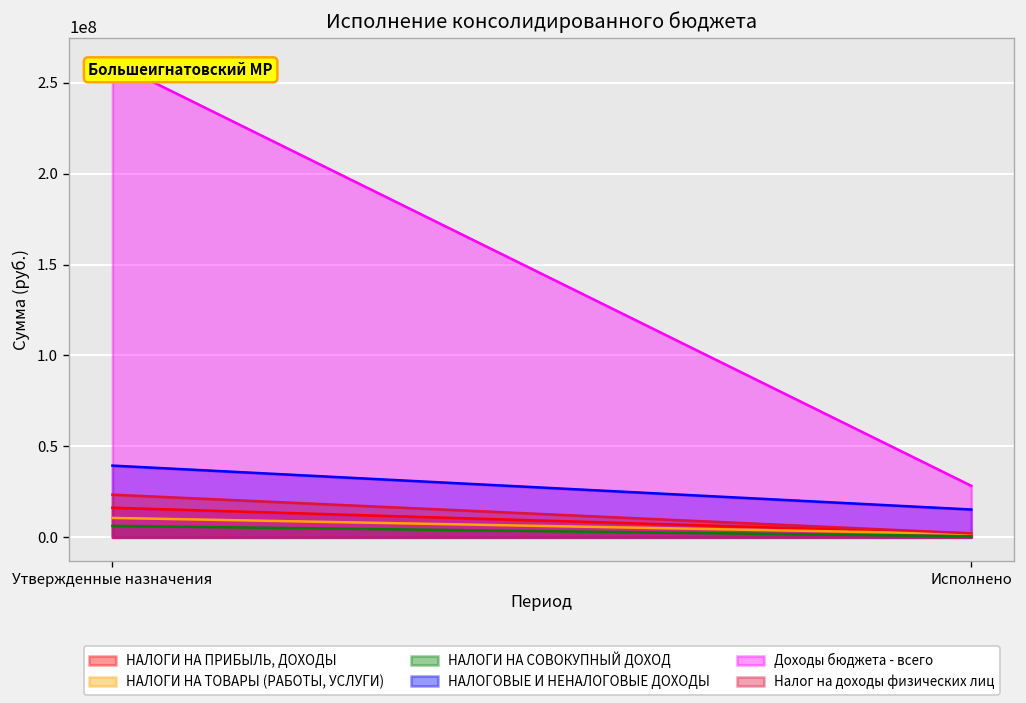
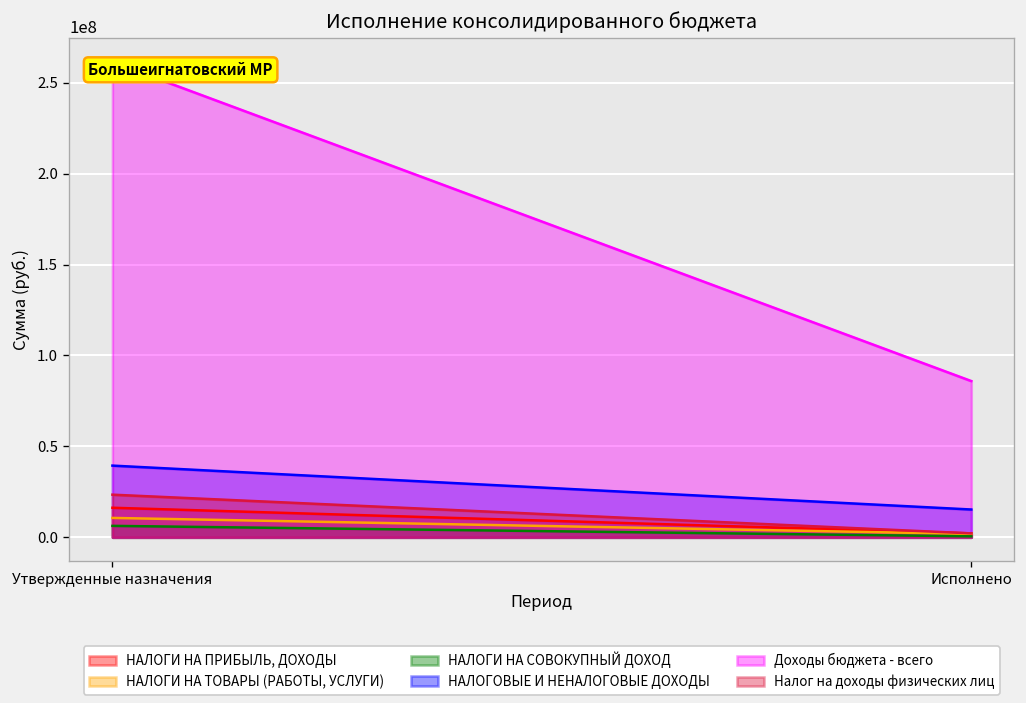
Доходы бюджета - всего, Исполнено: 28000000 -> 86000000
